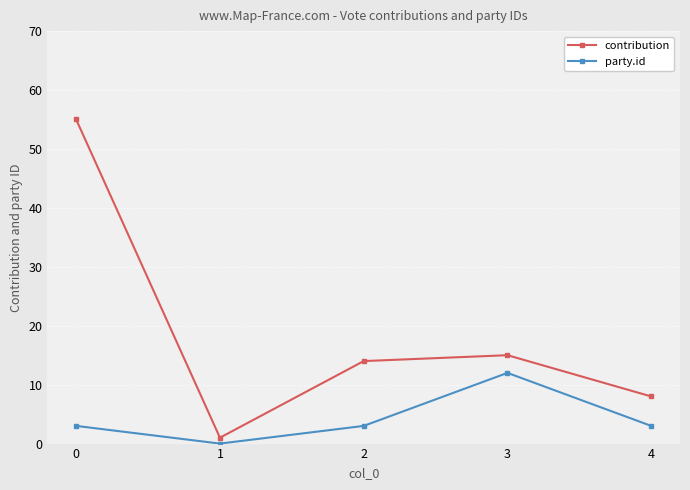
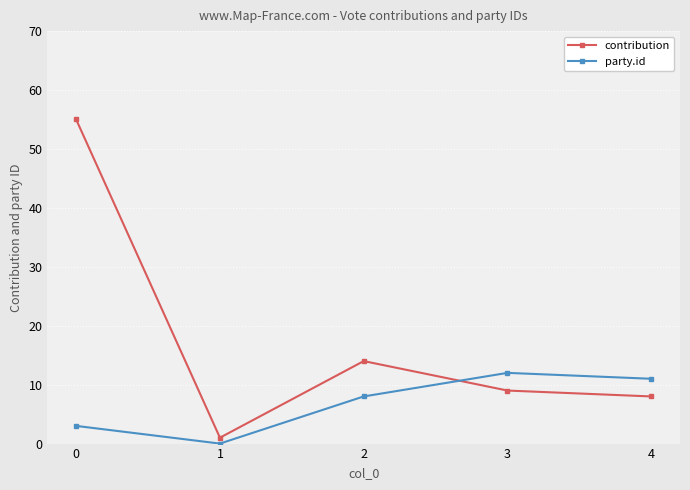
party.id, 2: 3 -> 8
contribution, 3: 15 -> 9
party.id, 4: 3 -> 11
